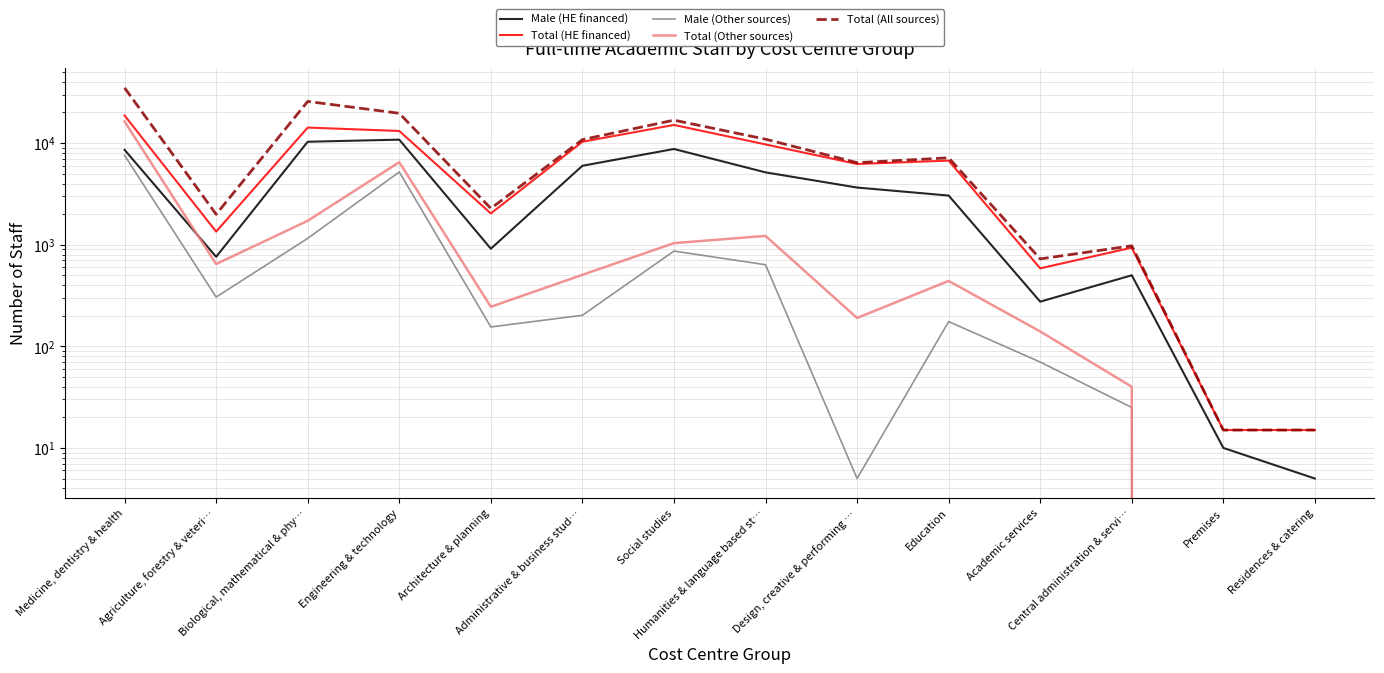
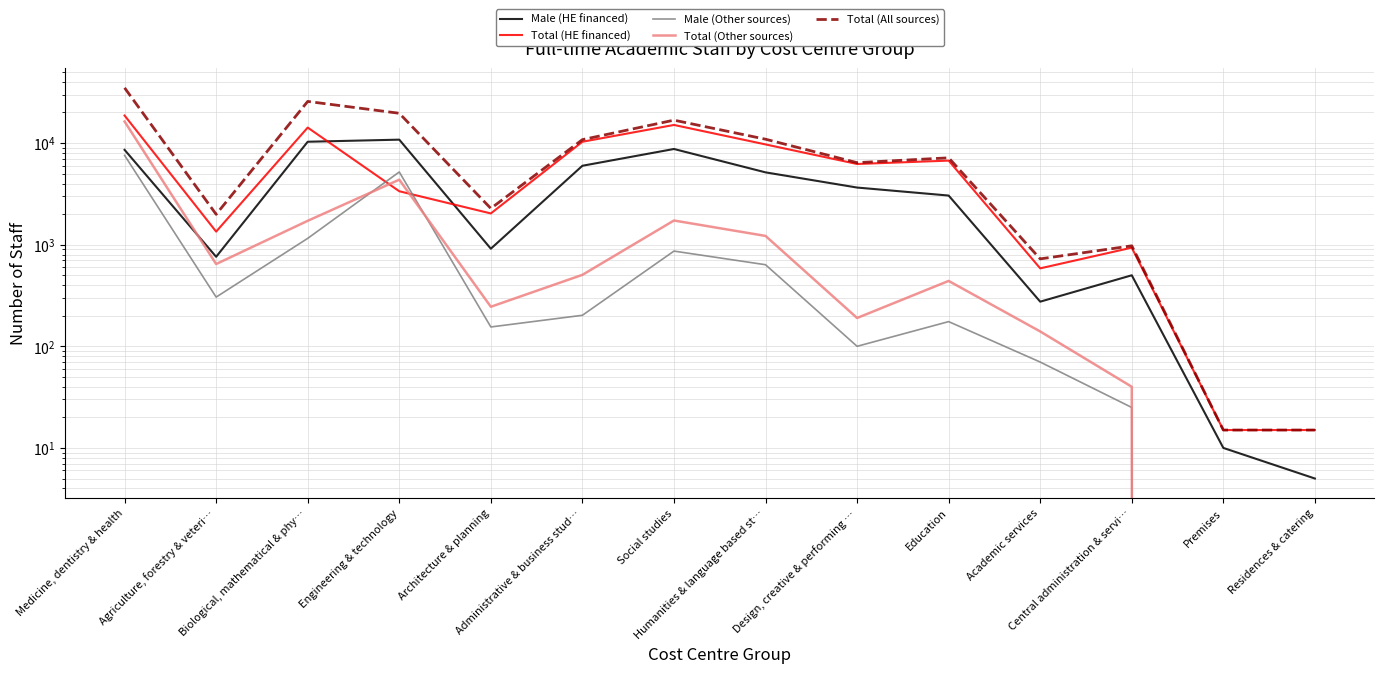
Total (HE financed), Engineering & technology: 13000 -> 3400
Total (Other sources), Engineering & technology: 6000 -> 4400
Total (Other sources), Social studies: 1000 -> 1700
Male (Other sources), Design, creative & performing …: 5 -> 100
